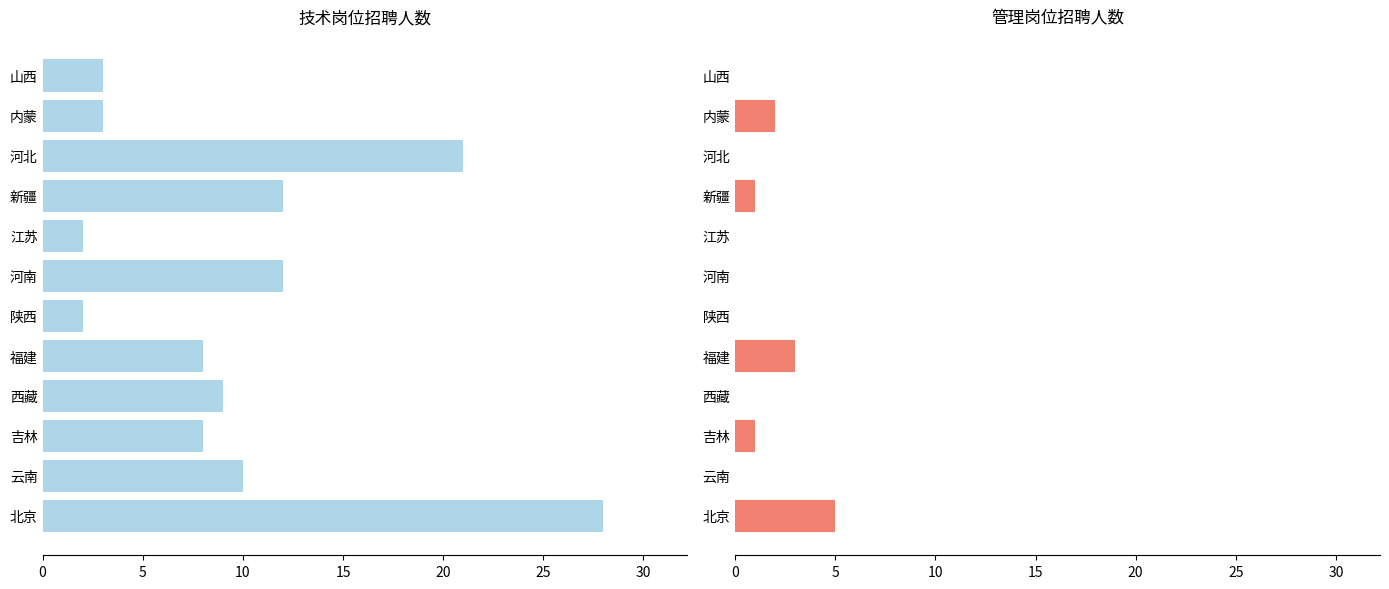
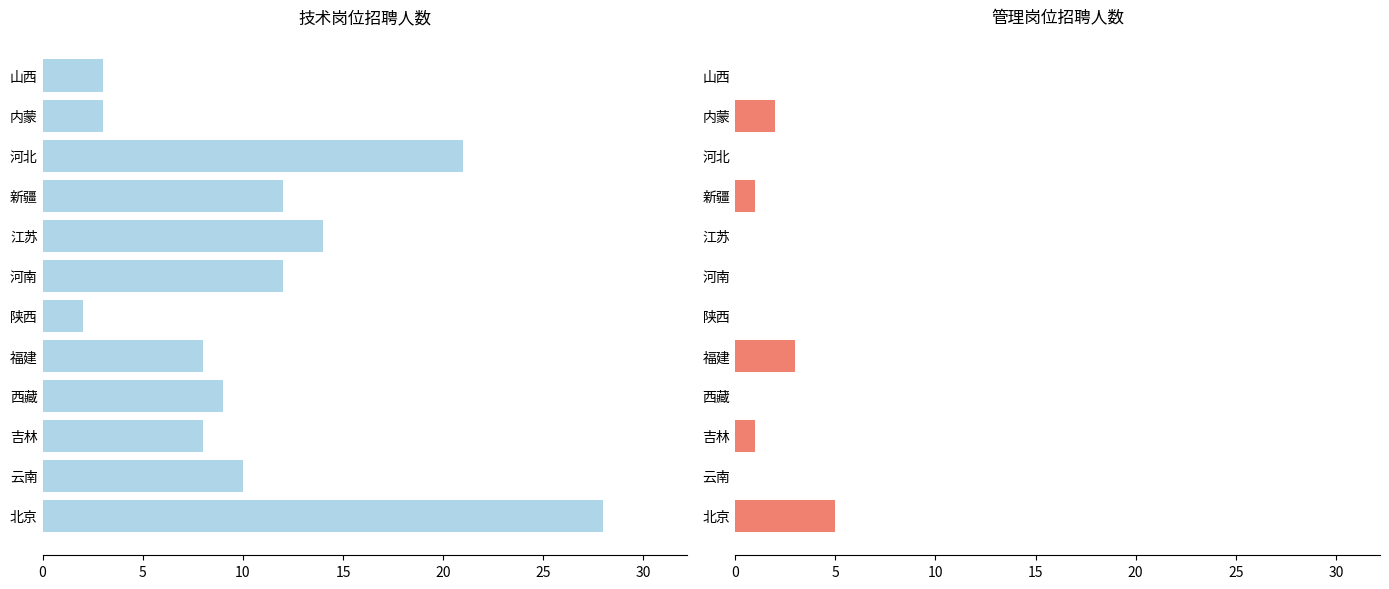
技术岗位招聘人数, 江苏: 2 -> 14
